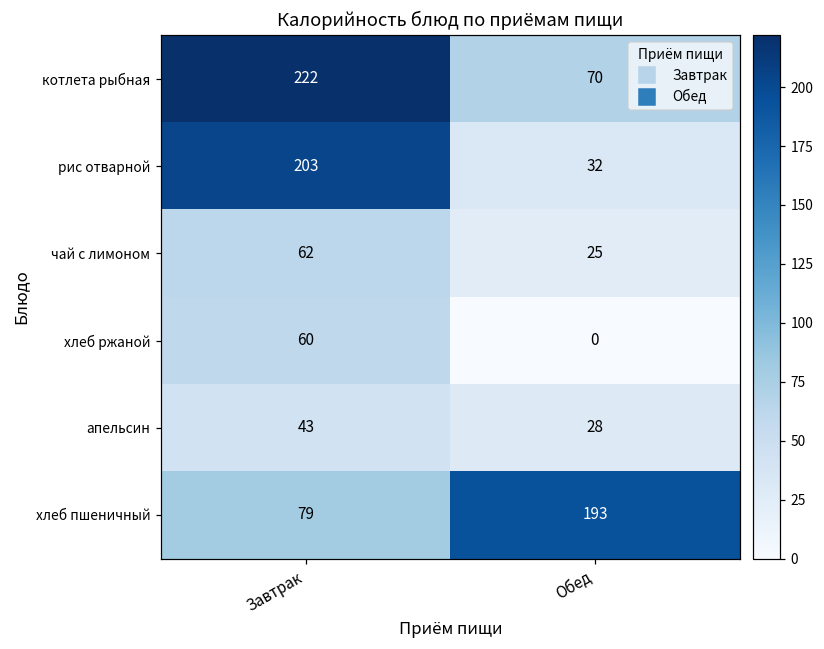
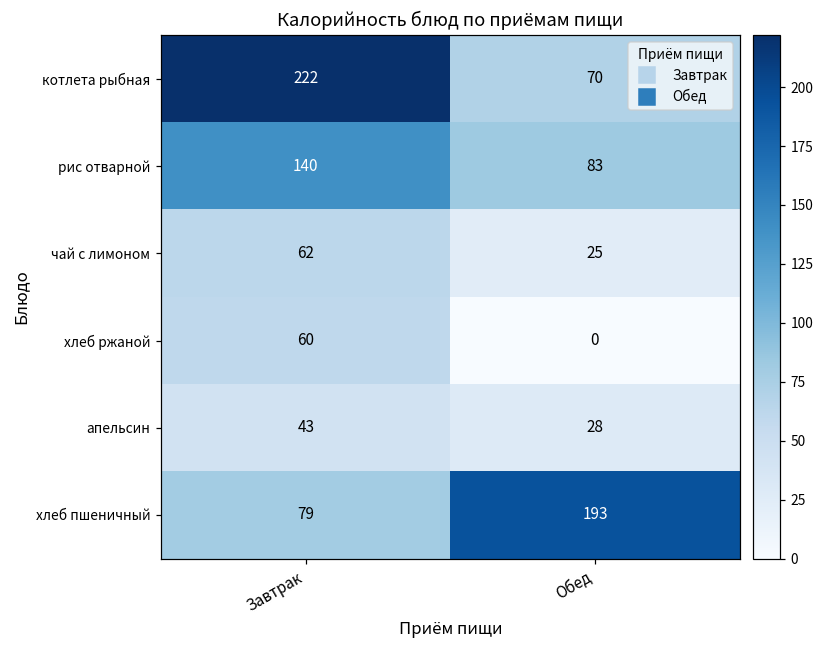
рис отварной, Завтрак: 203 -> 140
рис отварной, Обед: 32 -> 83
